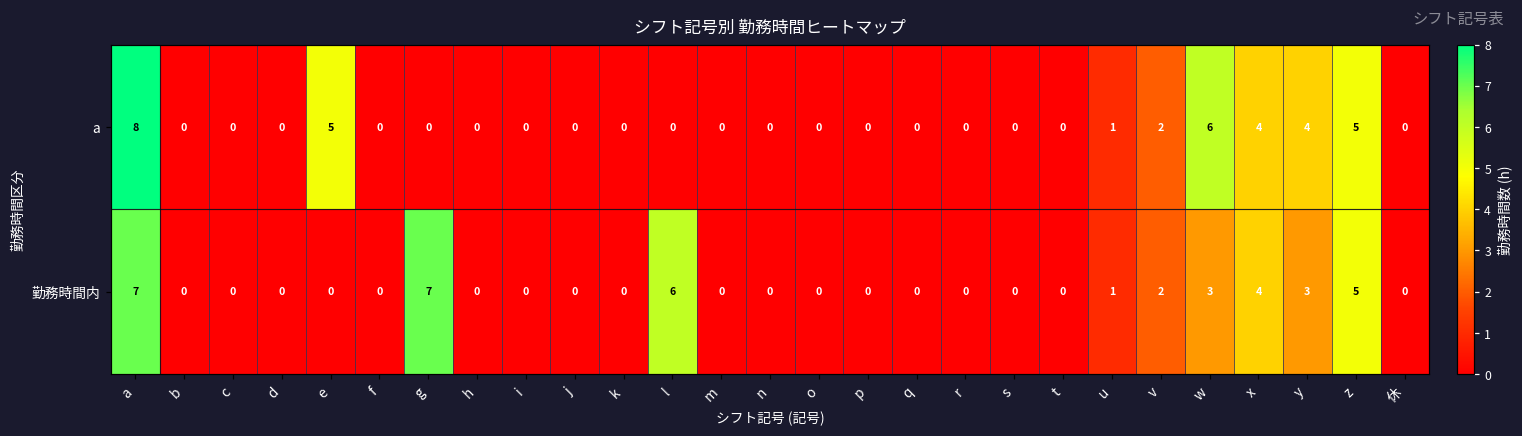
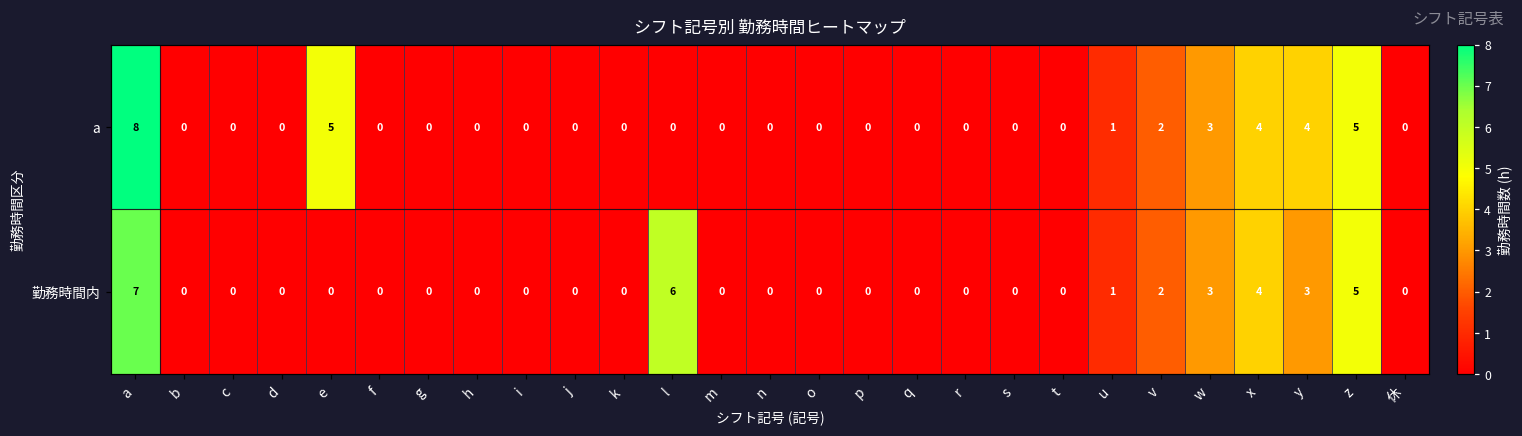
a, w: 6 -> 3
勤務時間内, g: 7 -> 0
